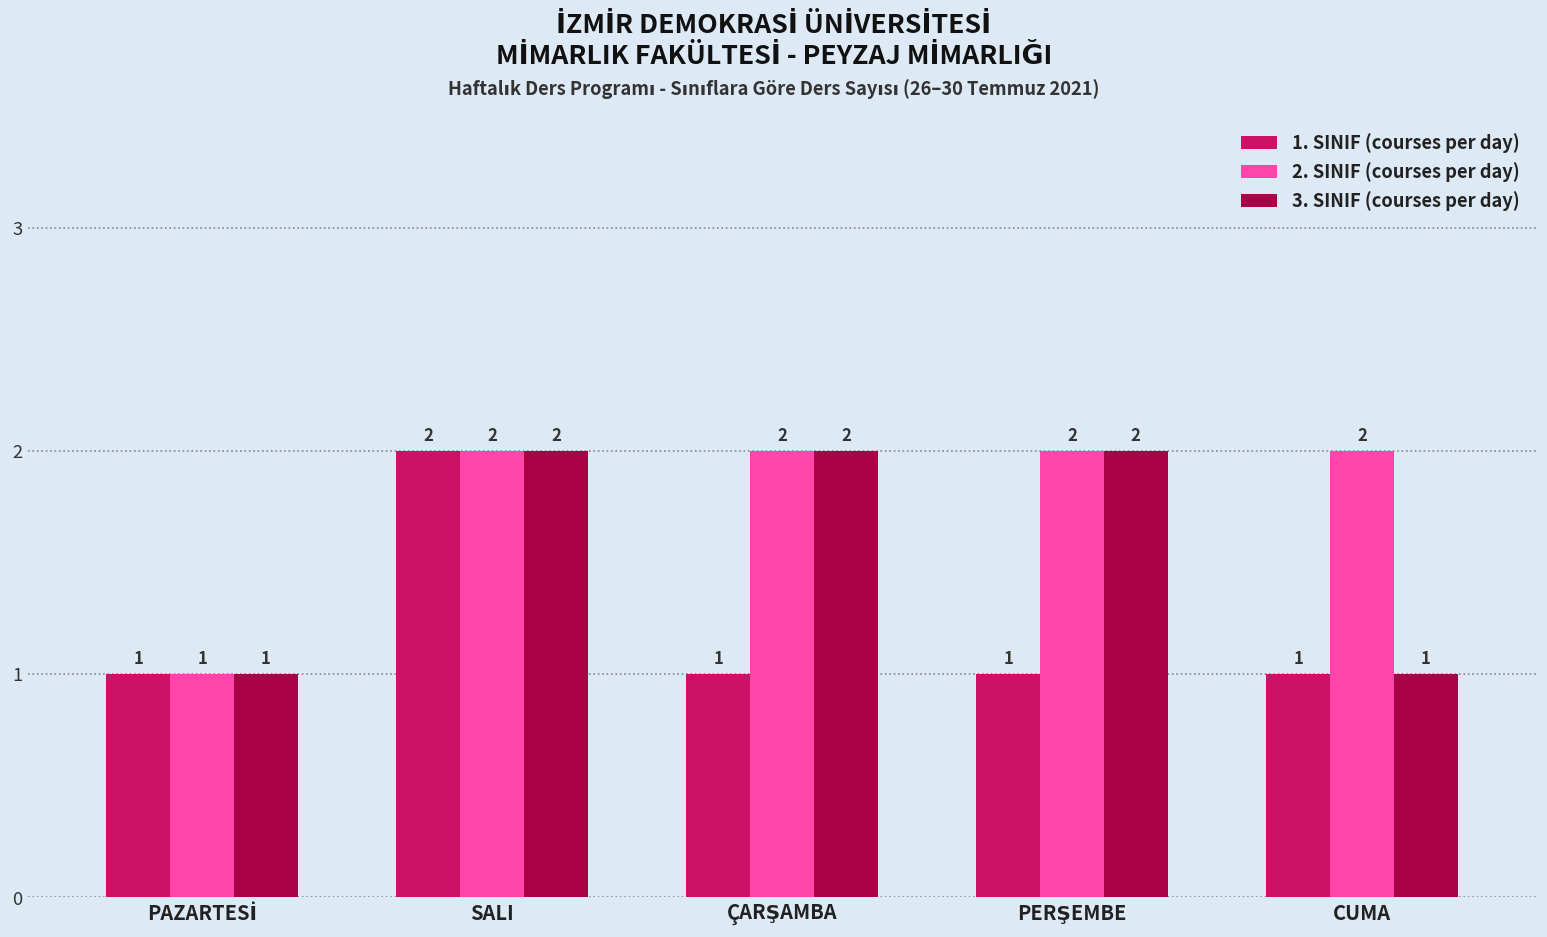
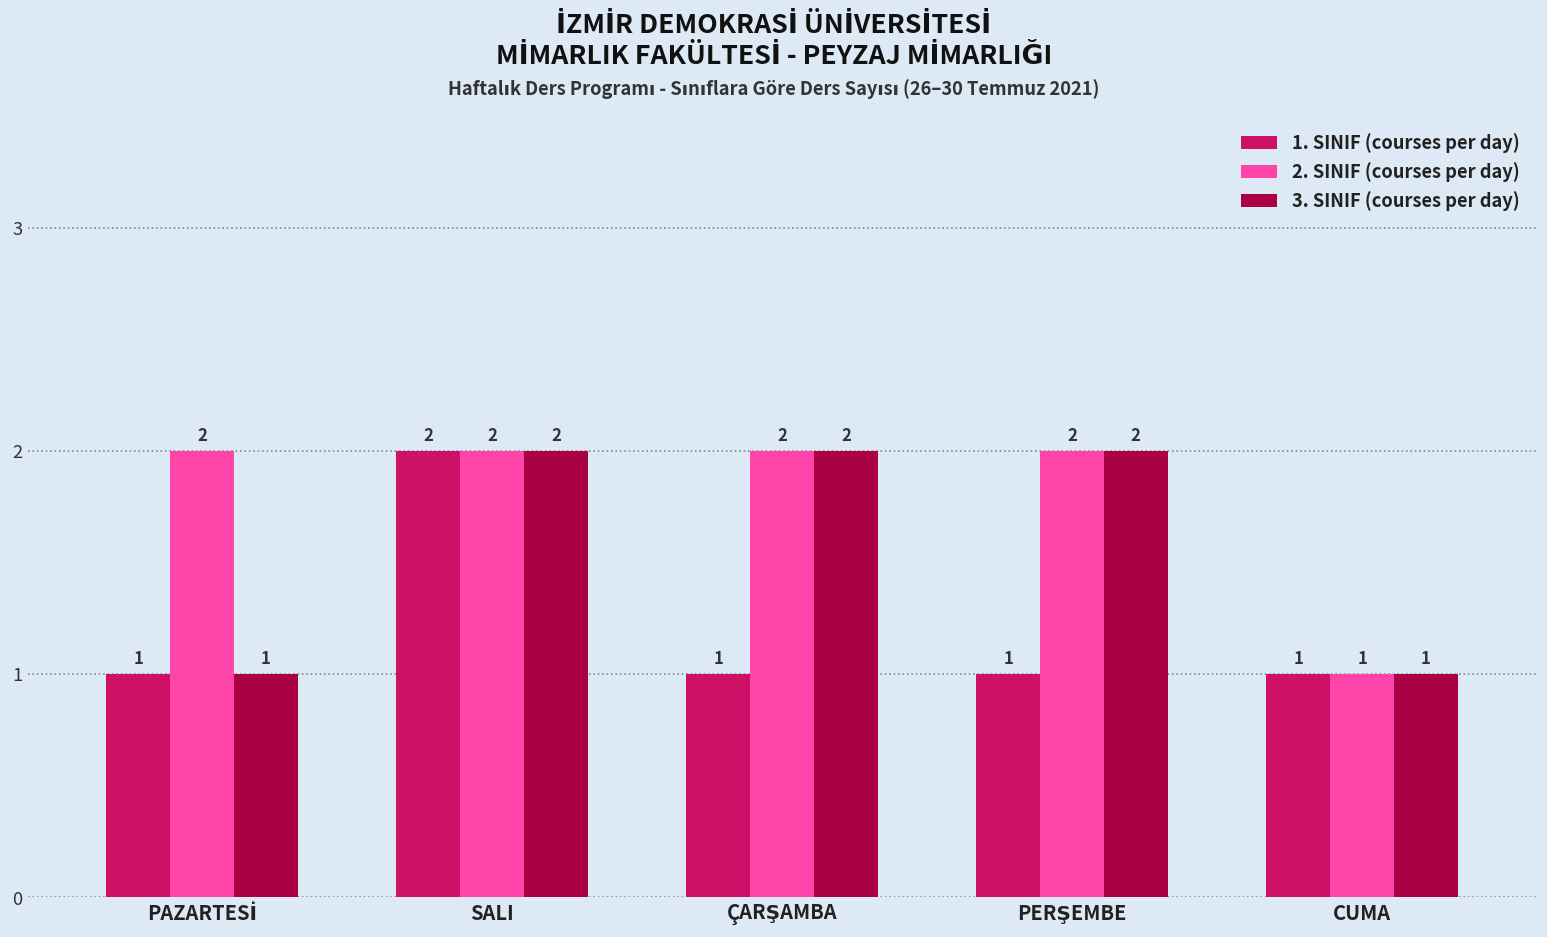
2. SINIF (courses per day), PAZARTESİ: 1 -> 2
2. SINIF (courses per day), CUMA: 2 -> 1
